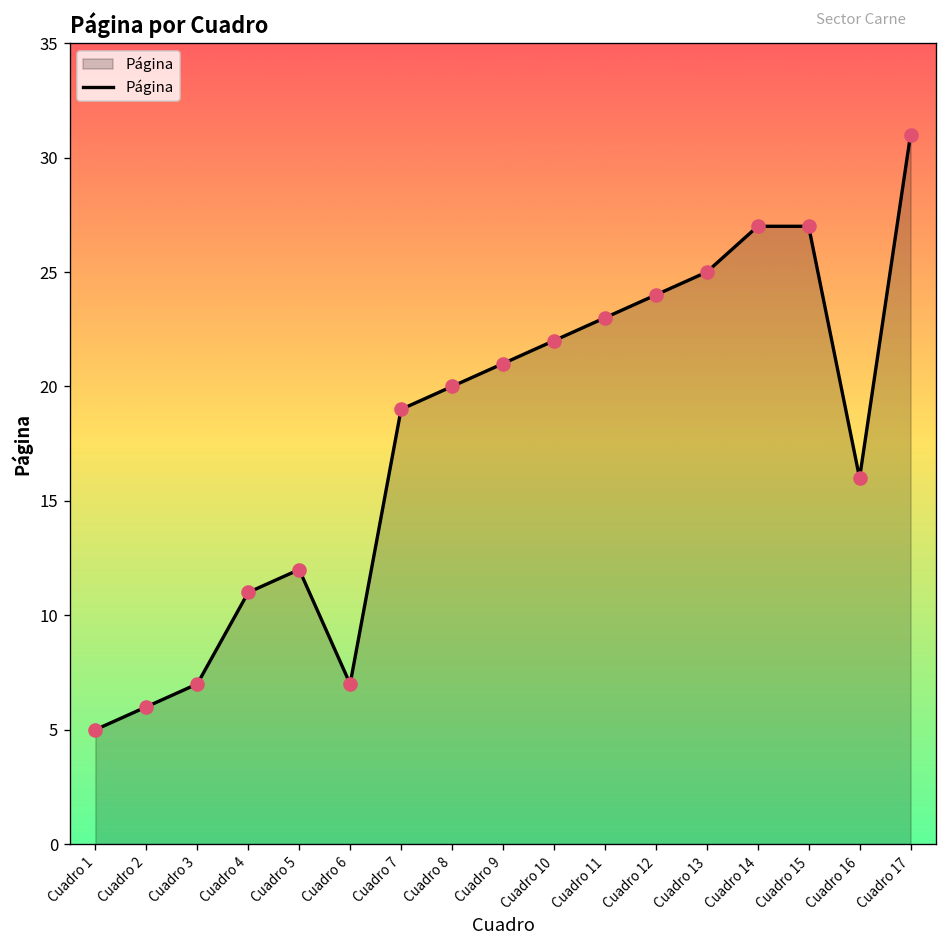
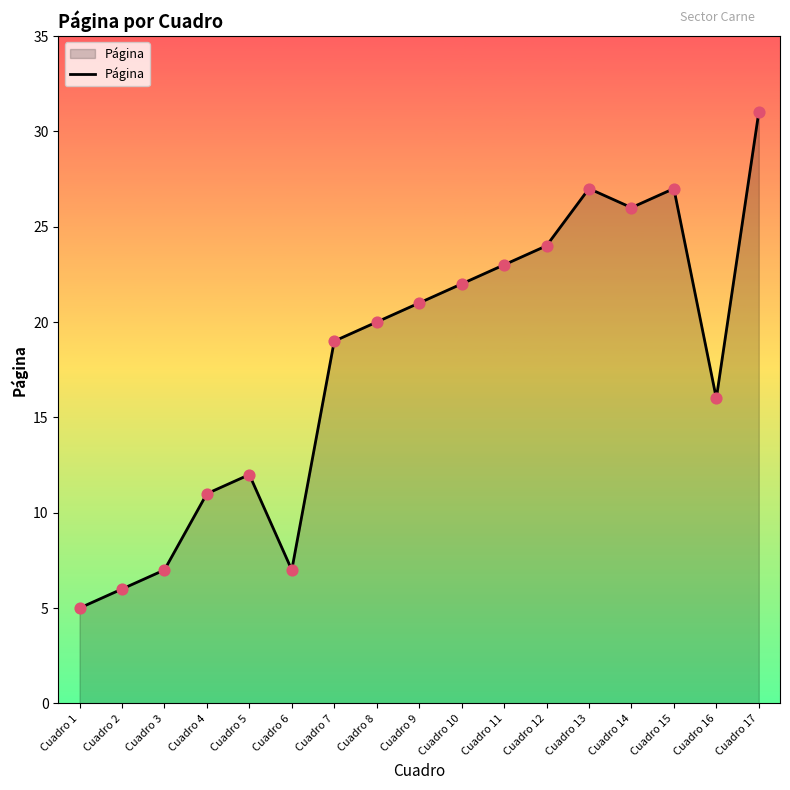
Cuadro 13: 25 -> 27
Cuadro 14: 27 -> 26
